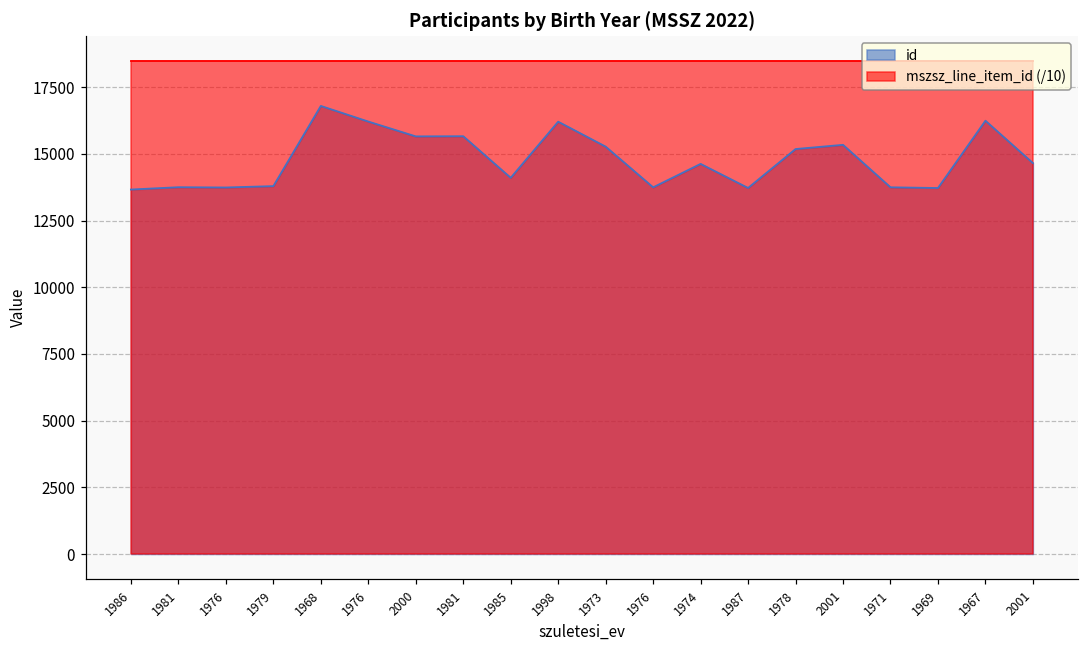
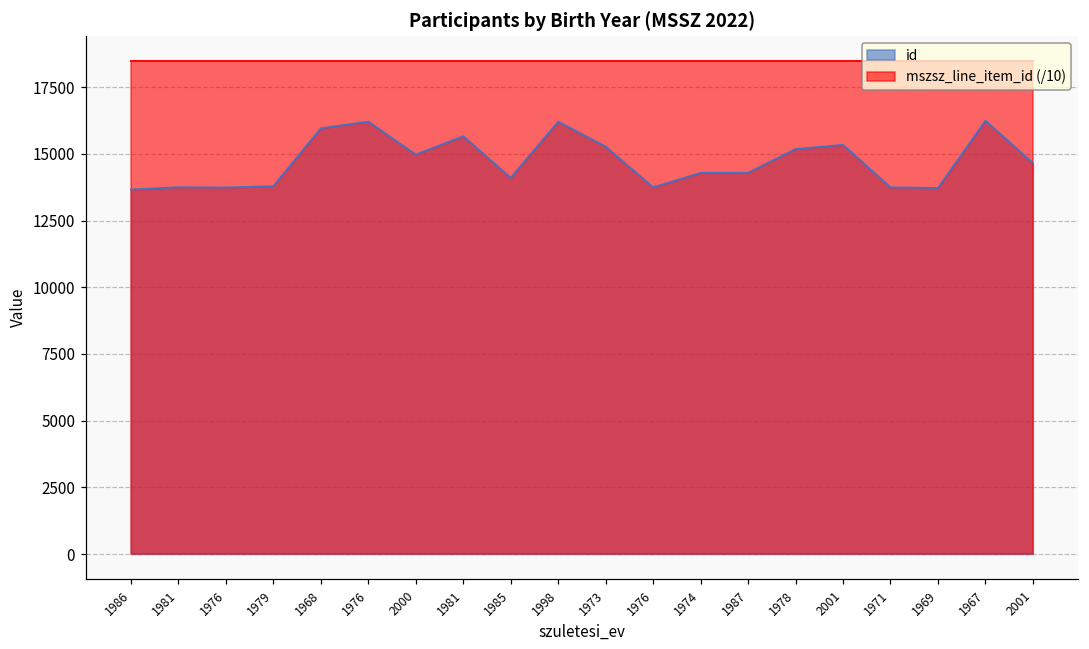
id, 1968: 16800 -> 16000
id, 2000: 15700 -> 15000
id, 1974: 14600 -> 14300
id, 1987: 13700 -> 14300
